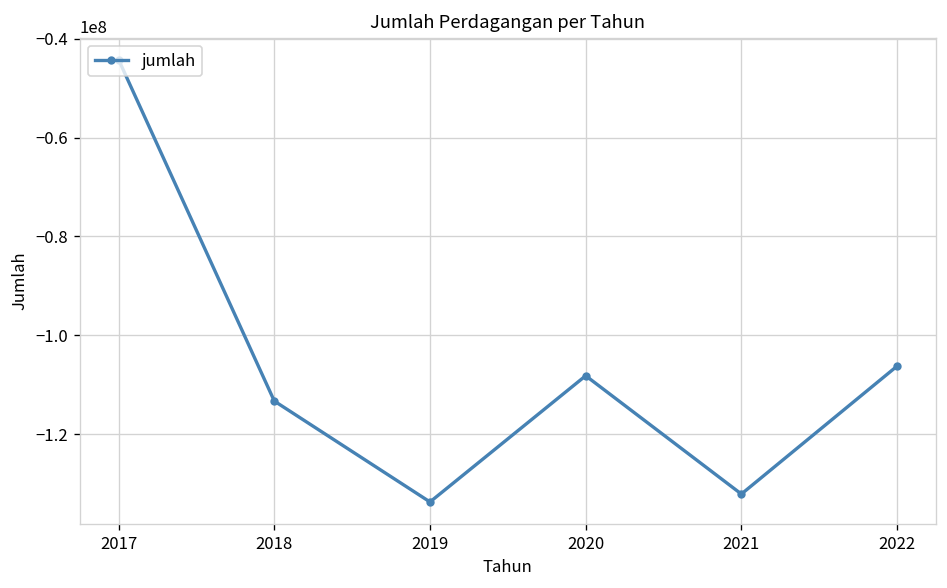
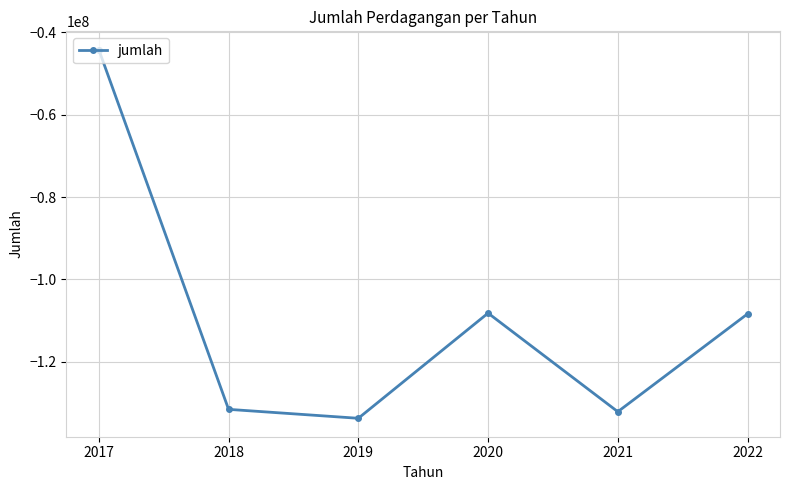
2018: -113000000 -> -132000000
2022: -106000000 -> -108000000
